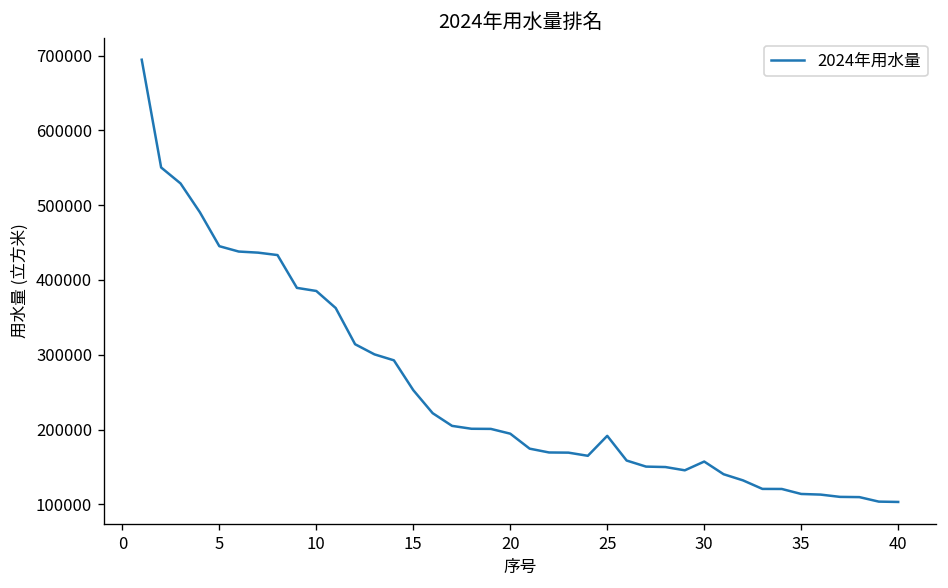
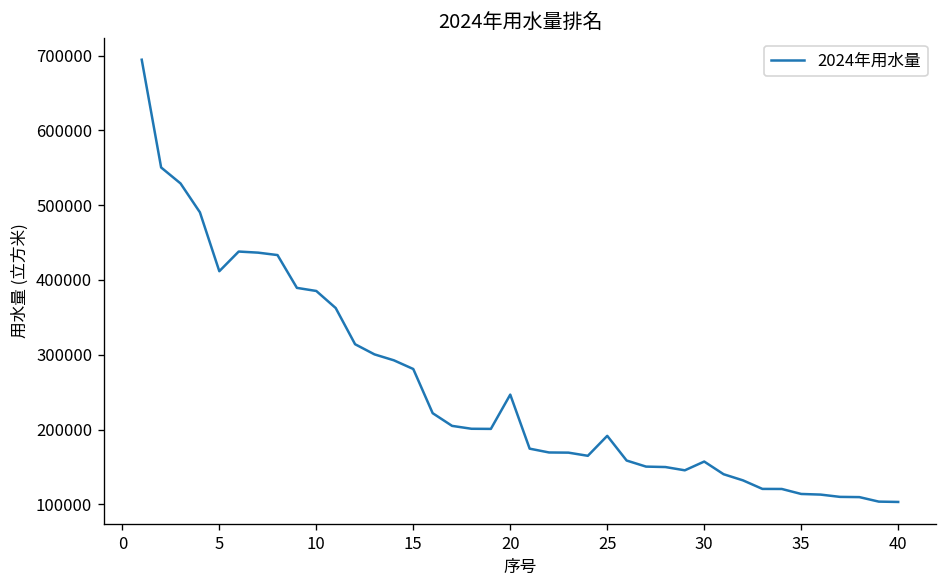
5: 450000 -> 410000
15: 250000 -> 280000
20: 190000 -> 250000
